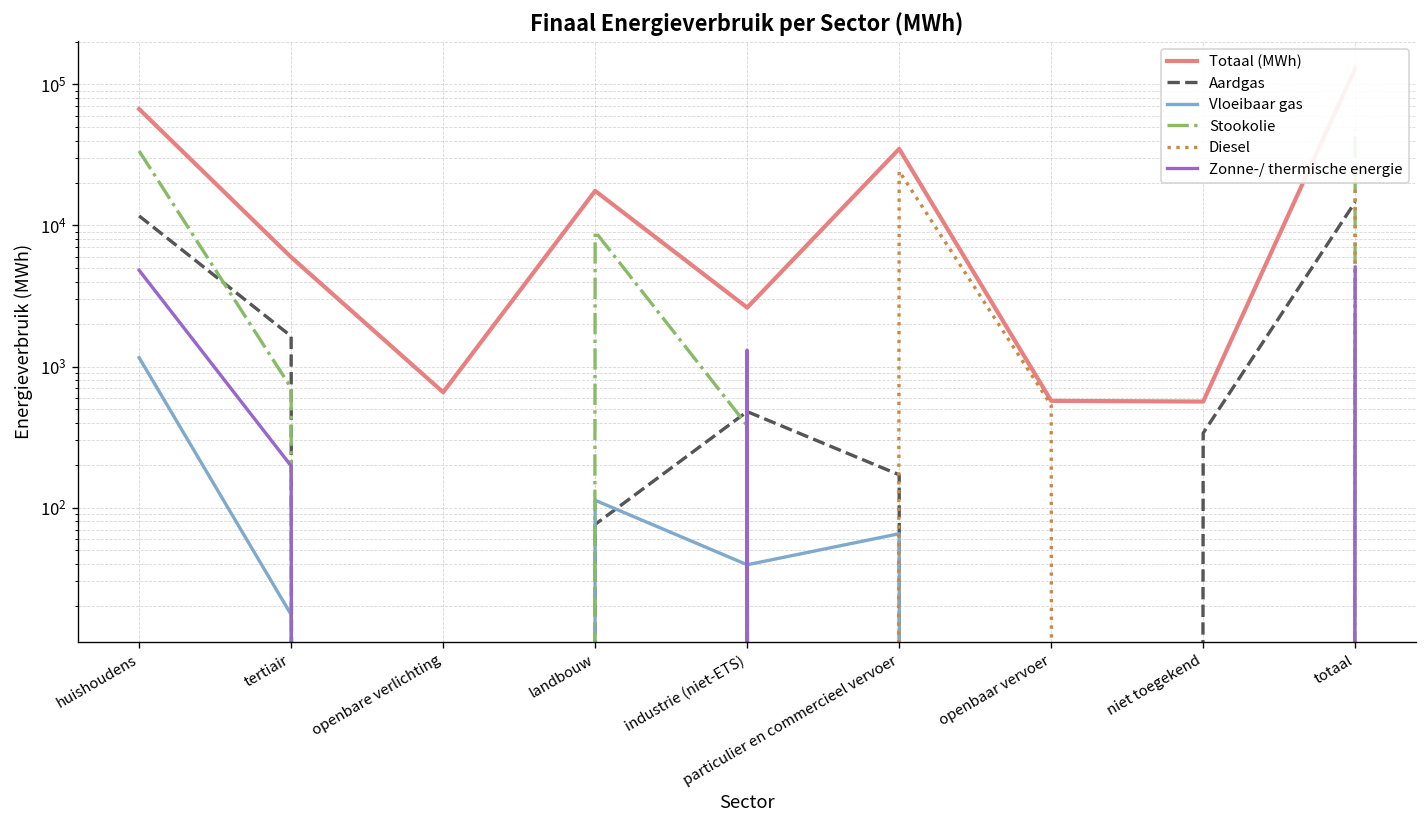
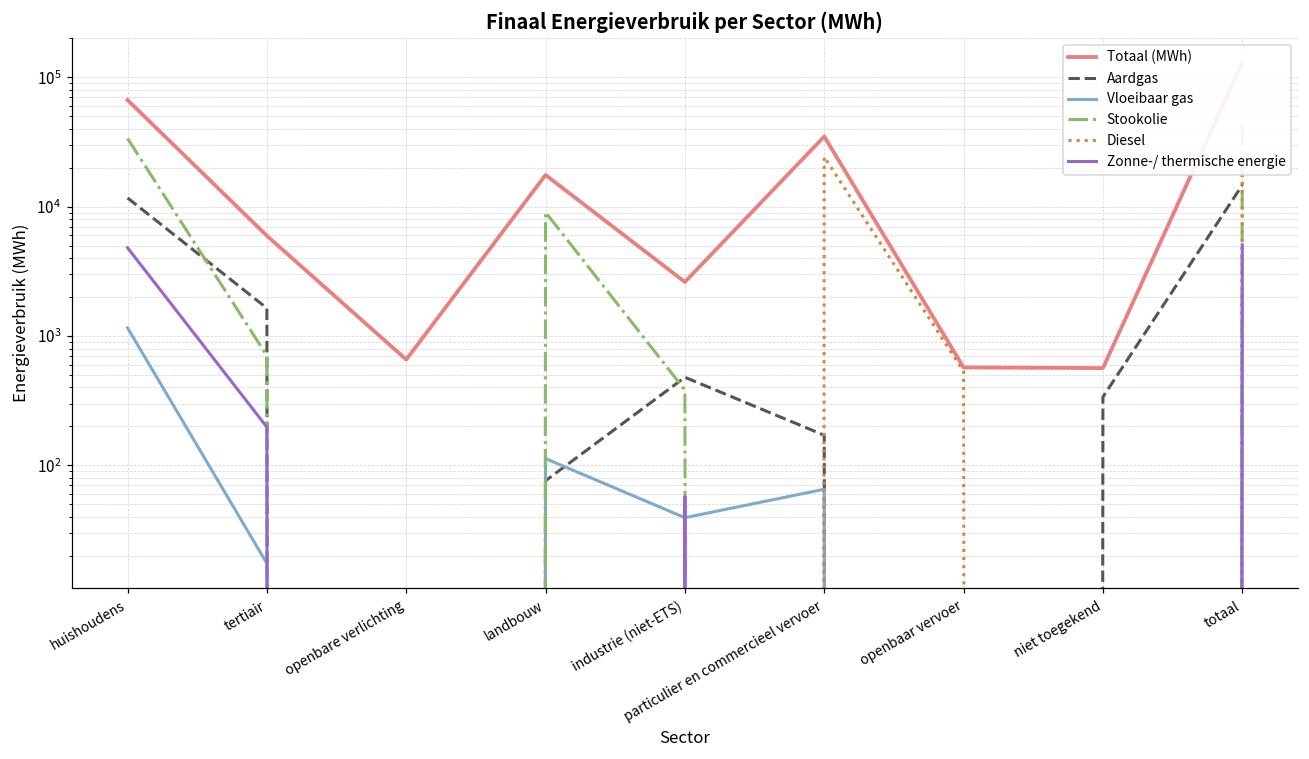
Zonne-/ thermische energie, industrie (niet-ETS): 1300 -> 60
